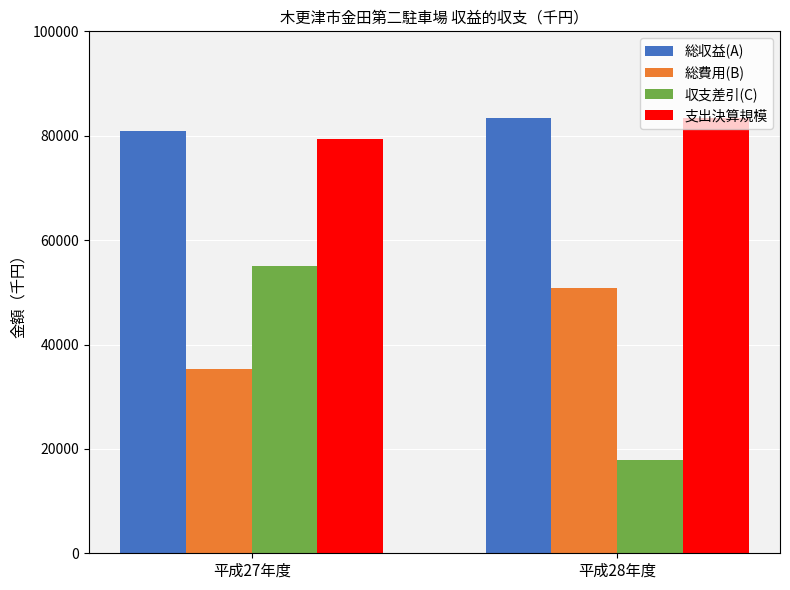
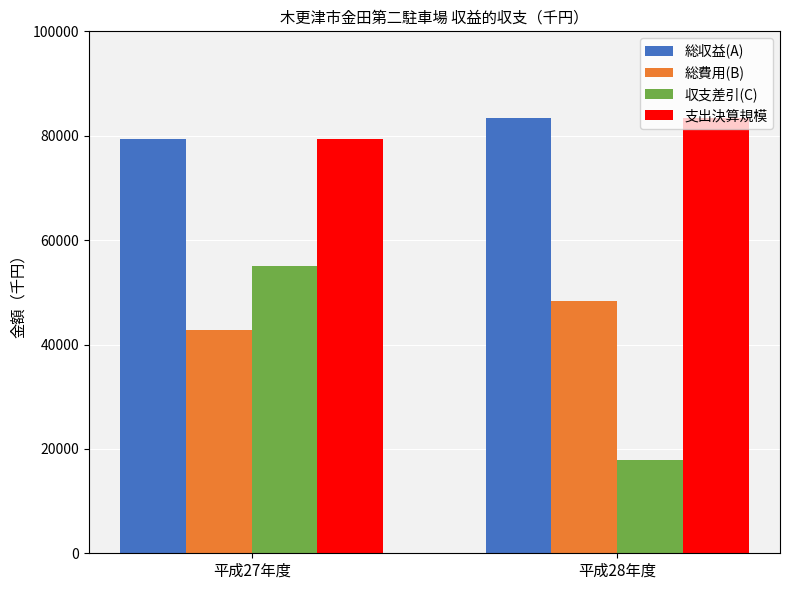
総収益(A), 平成27年度: 81000 -> 79000
総費用(B), 平成27年度: 35000 -> 43000
総費用(B), 平成28年度: 51000 -> 48000
